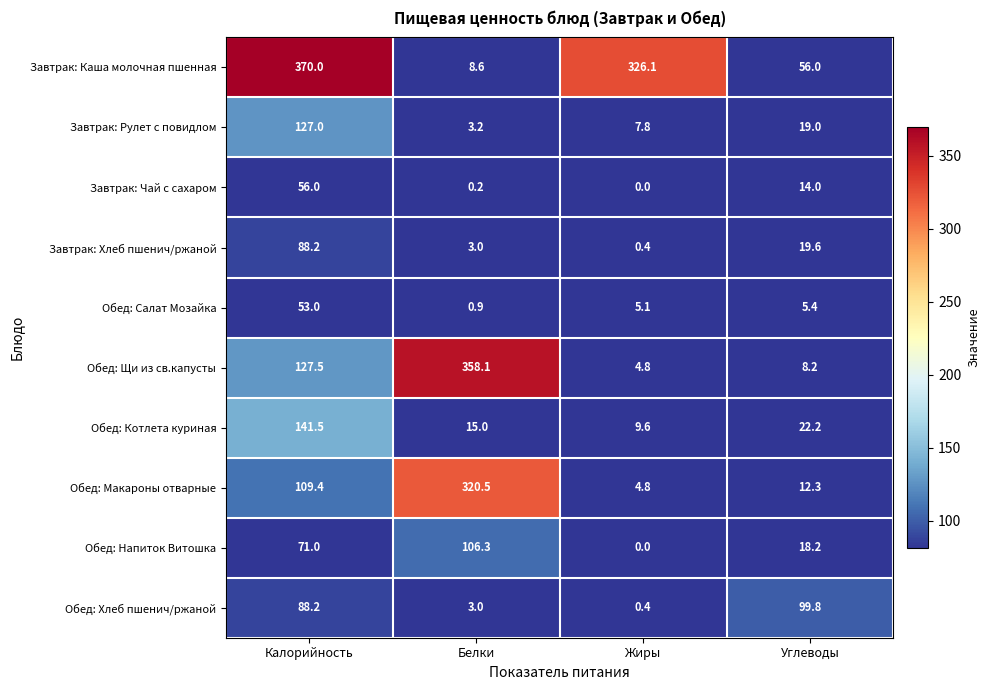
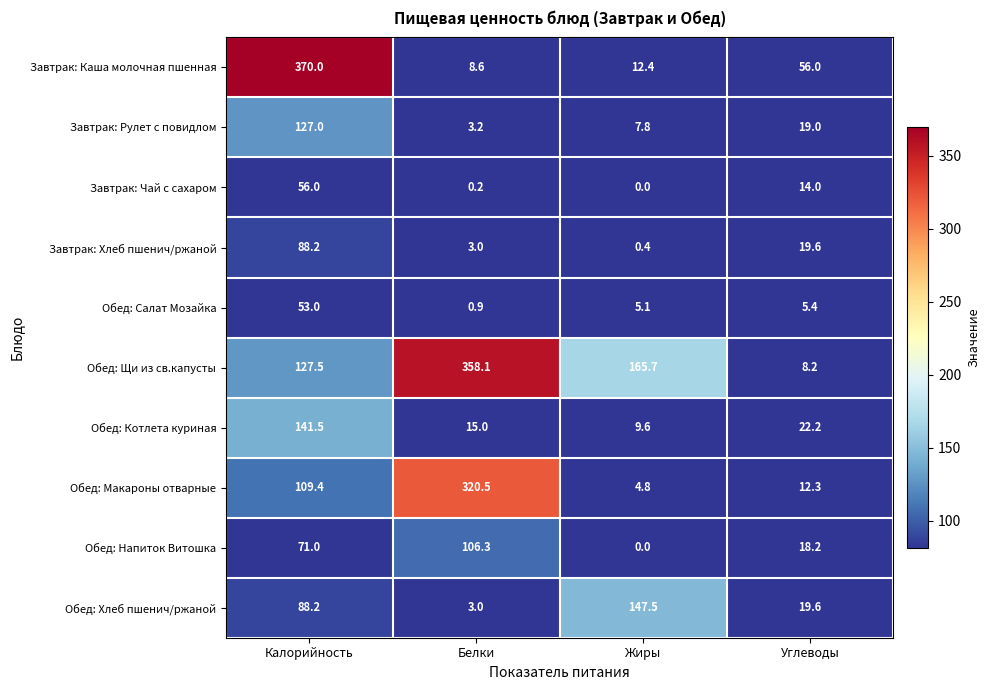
Завтрак: Каша молочная пшенная, Жиры: 326.1 -> 12.4
Обед: Щи из св.капусты, Жиры: 4.8 -> 165.7
Обед: Хлеб пшенич/ржаной, Жиры: 0.4 -> 147.5
Обед: Хлеб пшенич/ржаной, Углеводы: 99.8 -> 19.6
